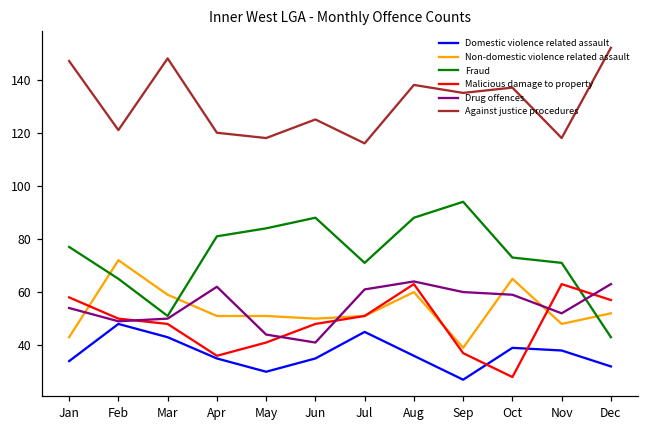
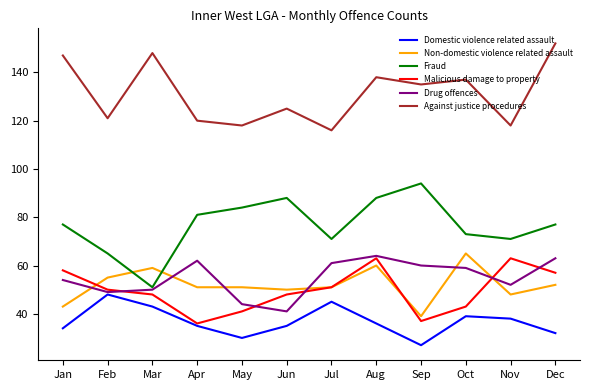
Non-domestic violence related assault, Feb: 72 -> 55
Malicious damage to property, Oct: 28 -> 43
Fraud, Dec: 43 -> 77
